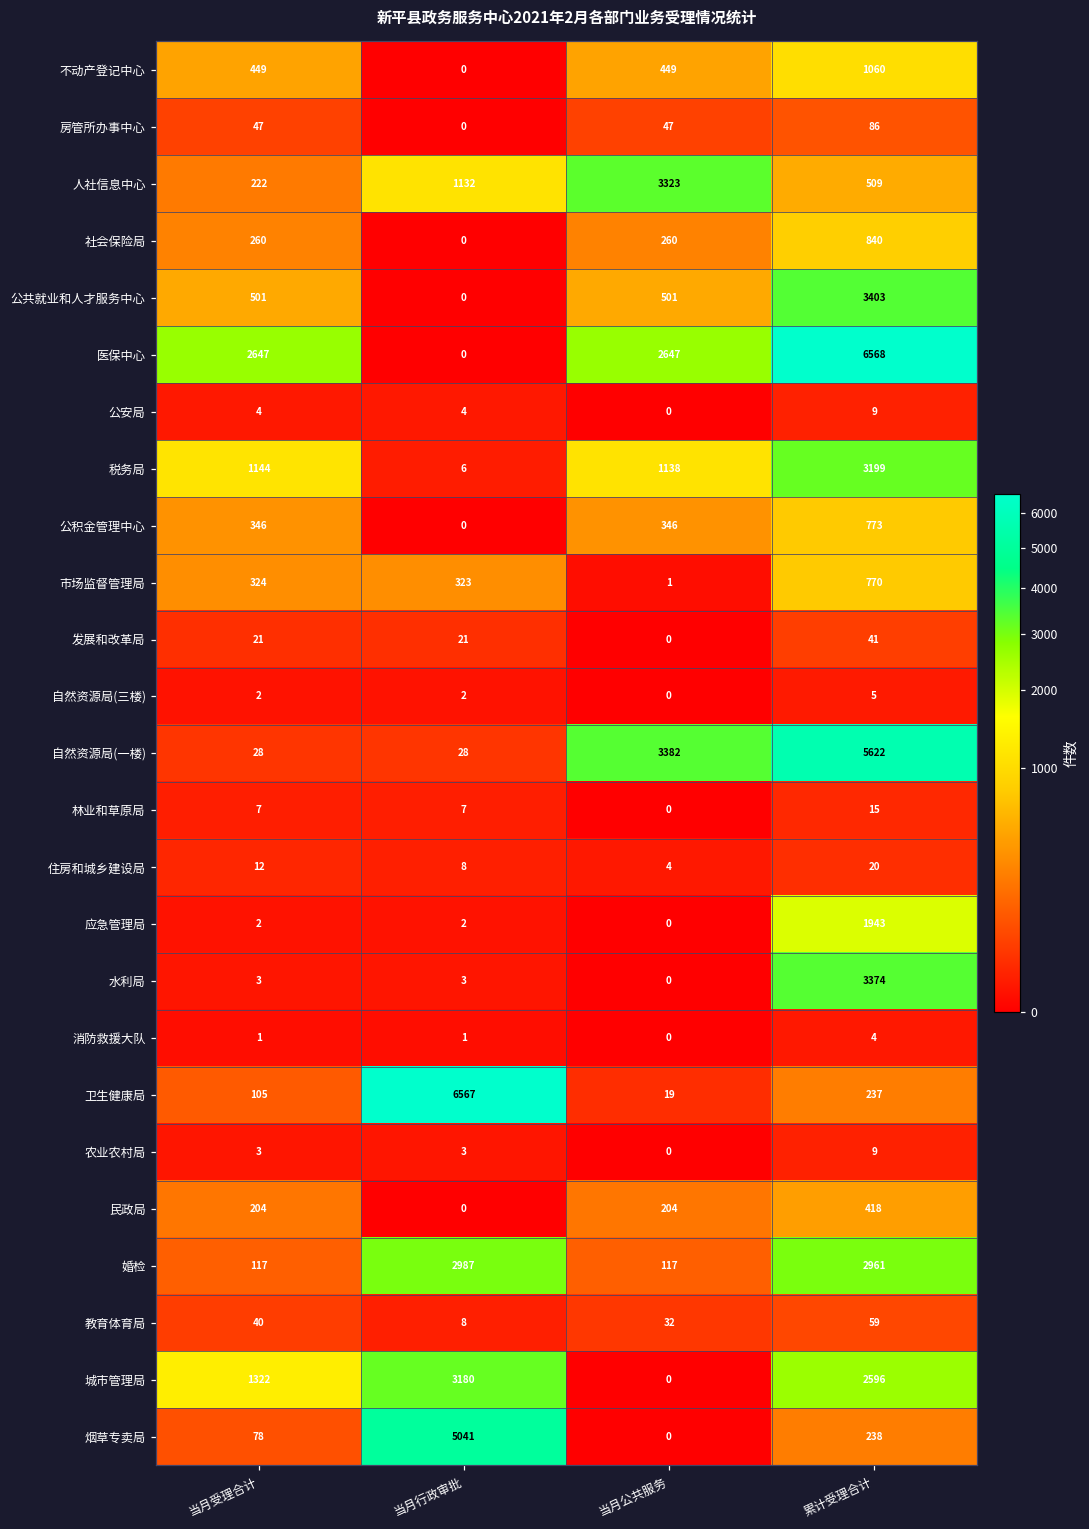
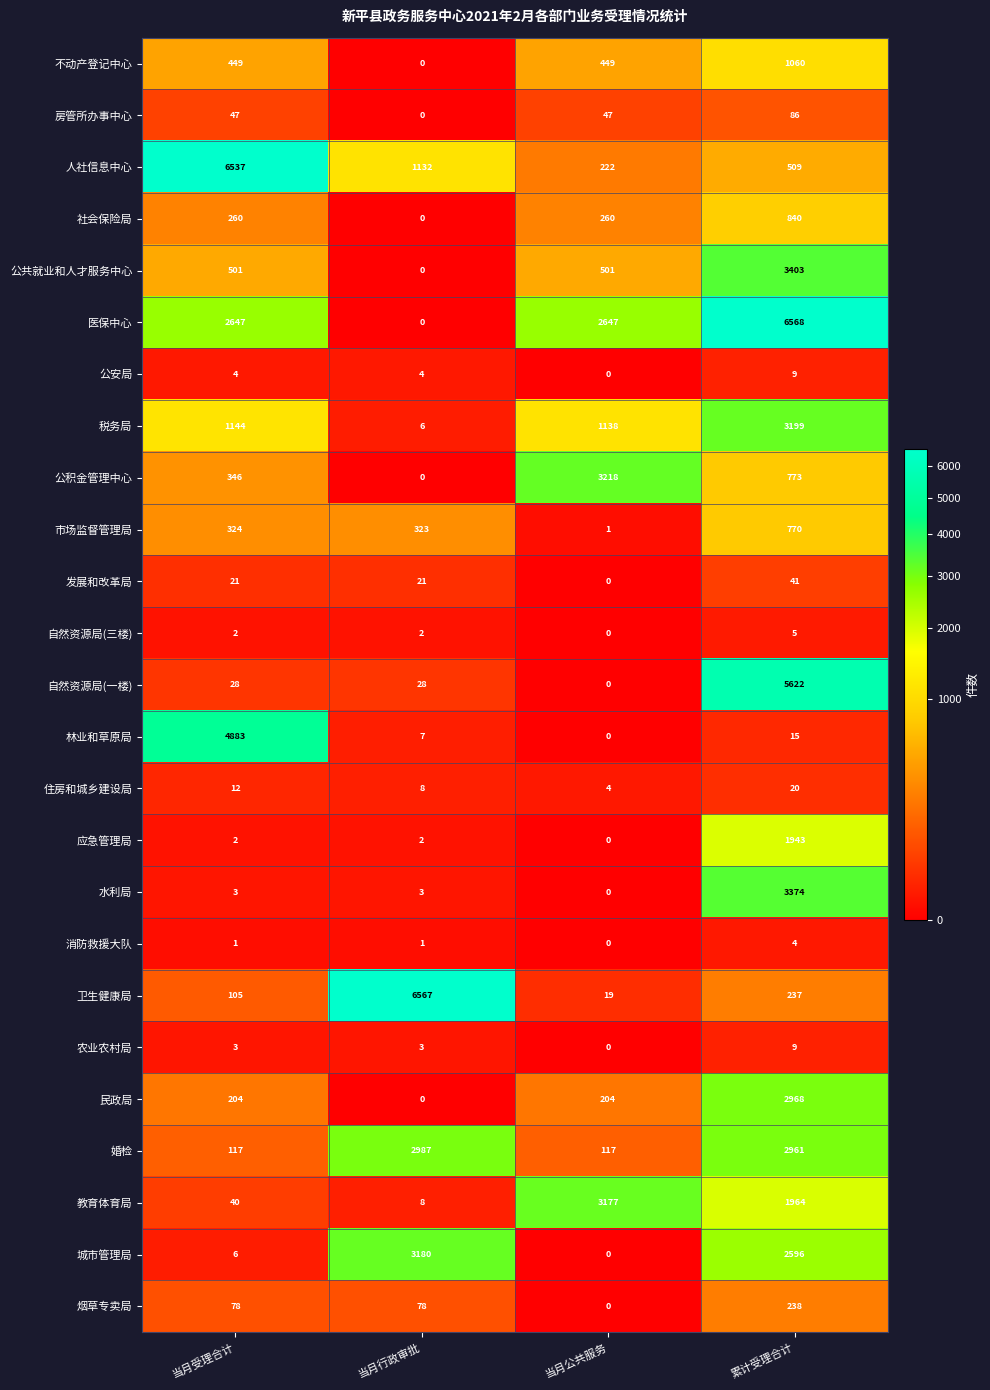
人社信息中心, 当月受理合计: 222 -> 6537
人社信息中心, 当月公共服务: 3323 -> 222
公积金管理中心, 当月公共服务: 346 -> 3218
自然资源局(一楼), 当月公共服务: 3382 -> 0
林业和草原局, 当月受理合计: 7 -> 4883
民政局, 累计受理合计: 418 -> 2968
教育体育局, 当月公共服务: 32 -> 3177
教育体育局, 累计受理合计: 59 -> 1964
城市管理局, 当月受理合计: 1322 -> 6
烟草专卖局, 当月行政审批: 5041 -> 78
